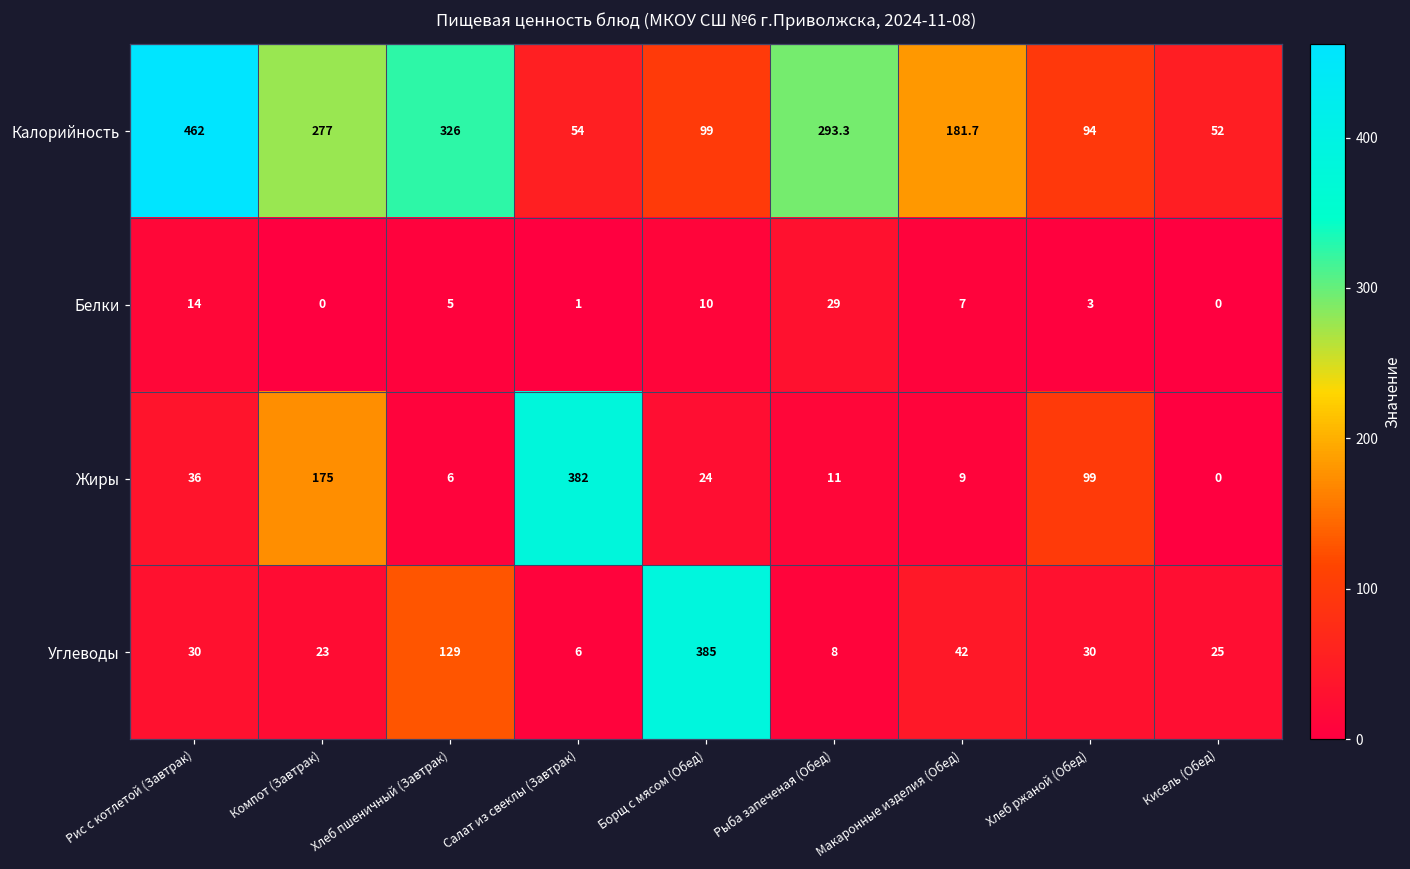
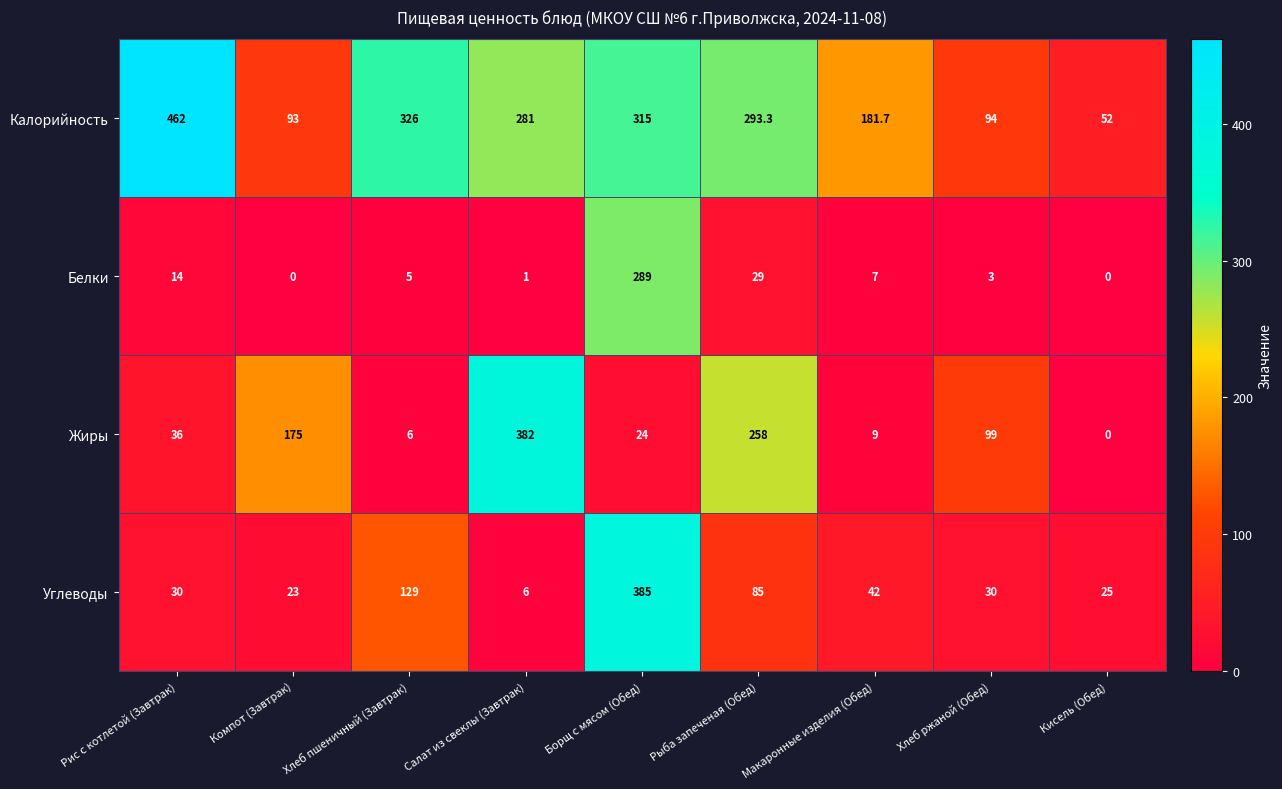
Калорийность, Компот (Завтрак): 277 -> 93
Калорийность, Салат из свеклы (Завтрак): 54 -> 281
Калорийность, Борщ с мясом (Обед): 99 -> 315
Белки, Борщ с мясом (Обед): 10 -> 289
Жиры, Рыба запеченая (Обед): 11 -> 258
Углеводы, Рыба запеченая (Обед): 8 -> 85
